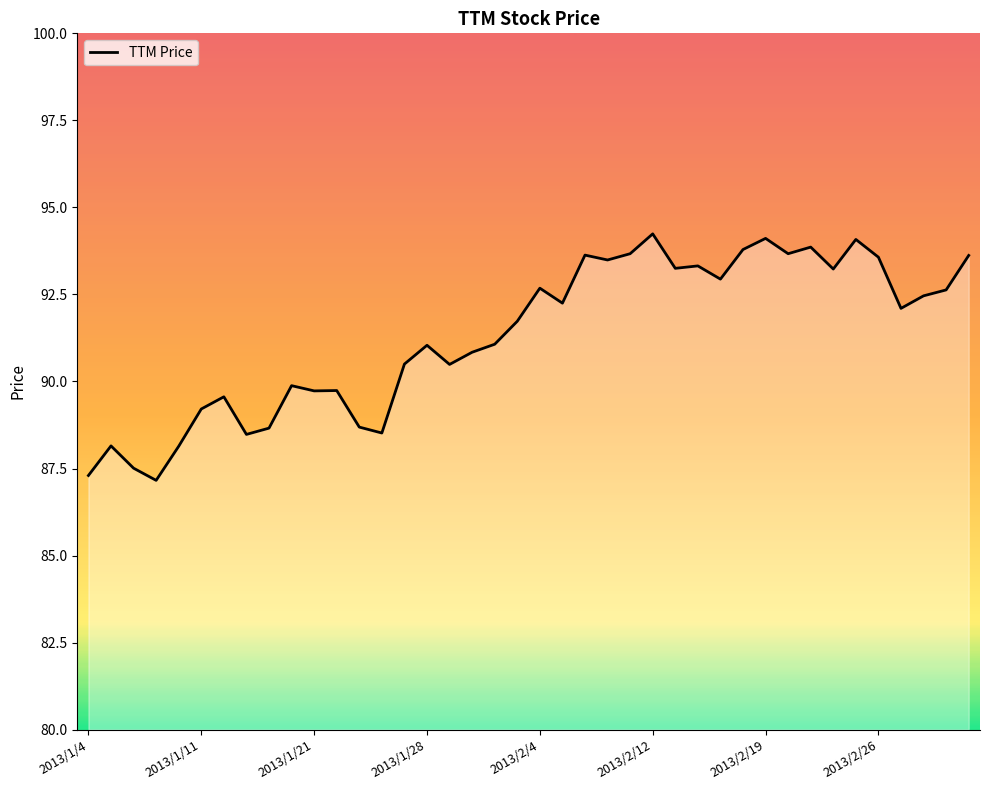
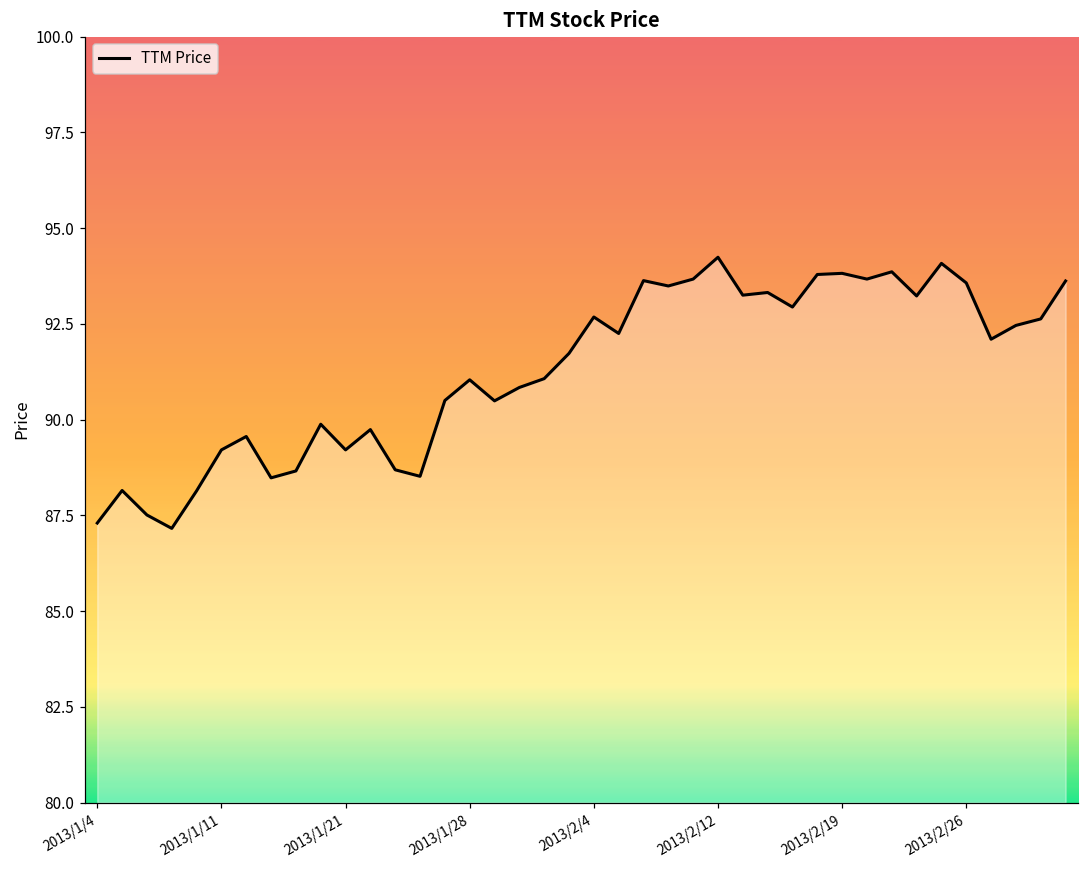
2013/1/21: 89.7 -> 89.2
2013/2/19: 94.1 -> 93.8
